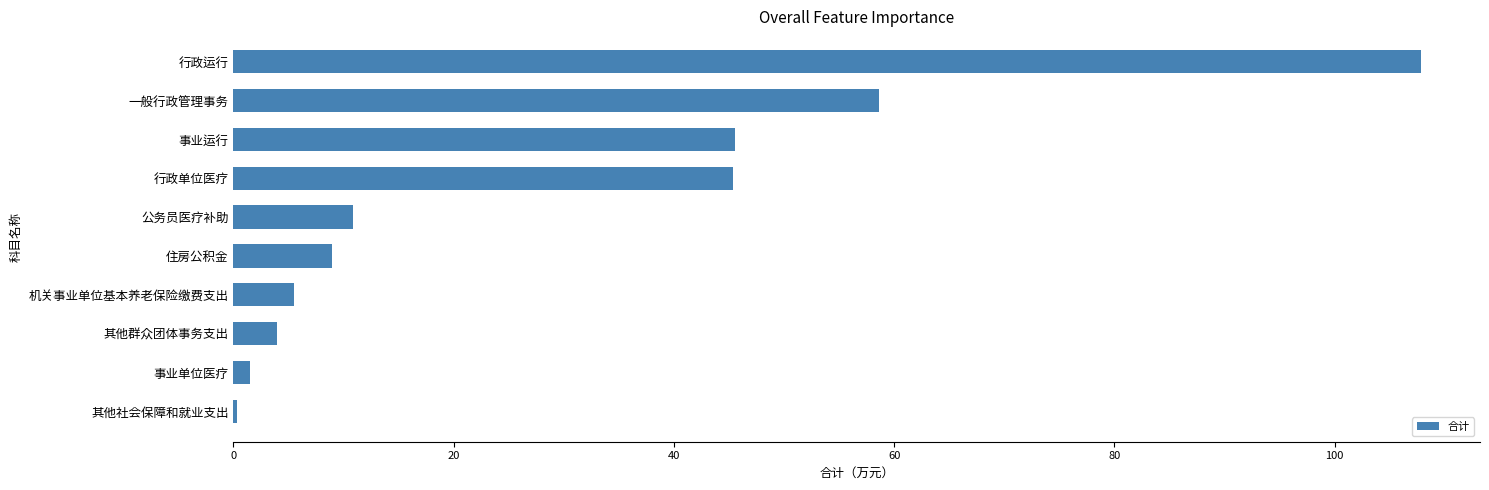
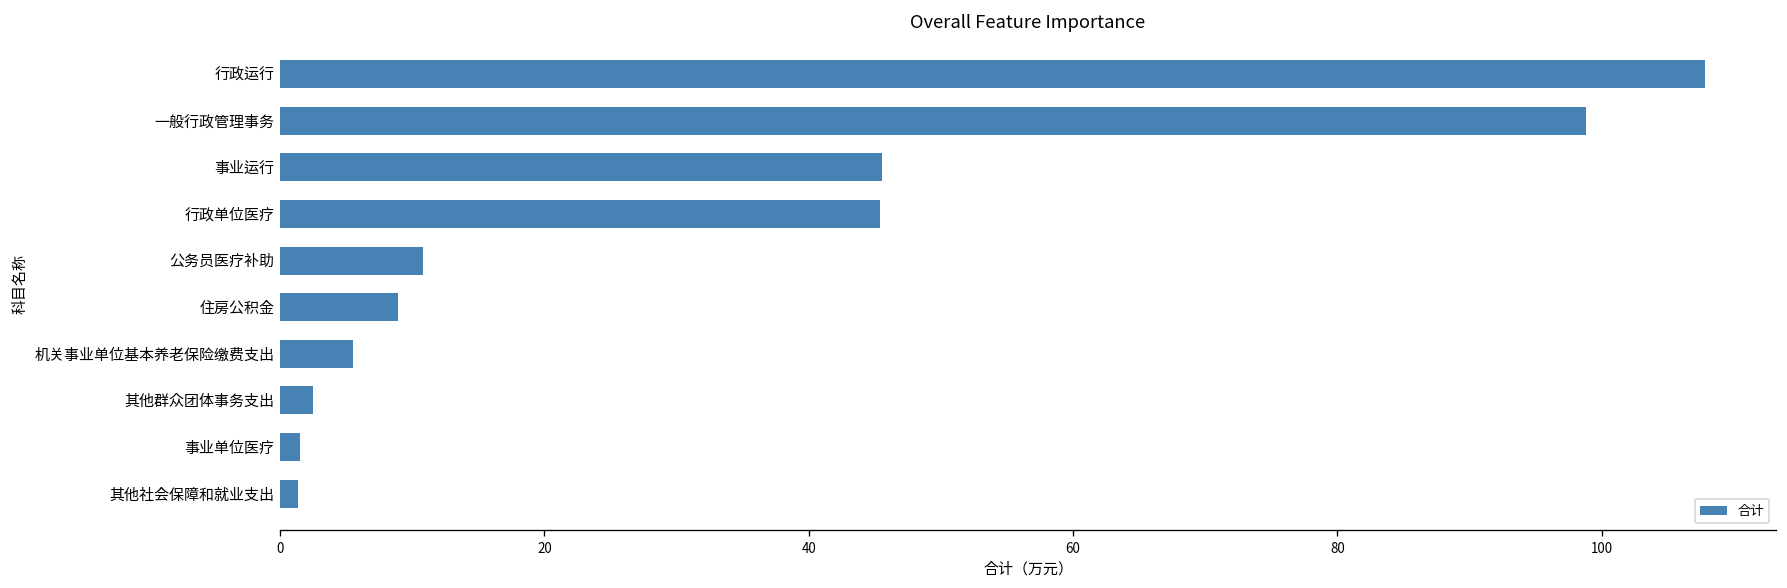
一般行政管理事务: 58.6 -> 98.8
其他群众团体事务支出: 4.0 -> 2.5
其他社会保障和就业支出: 0.3 -> 1.4
